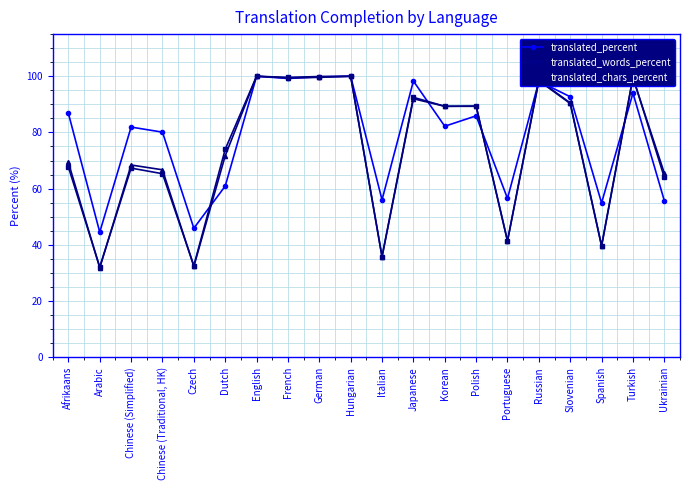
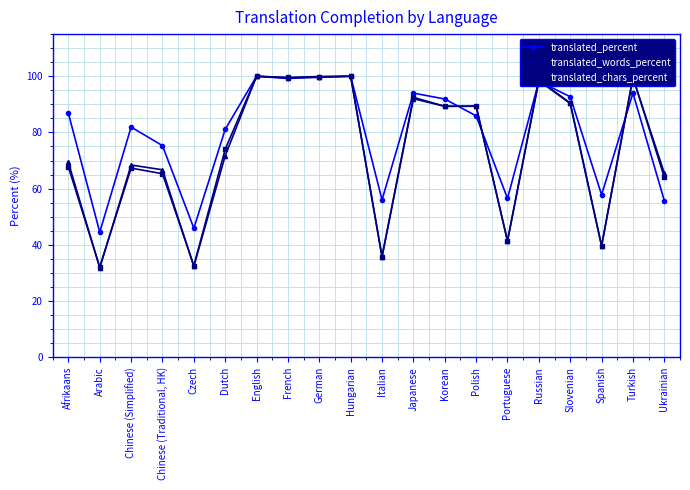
translated_percent, Chinese (Traditional, HK): 80 -> 75
translated_percent, Dutch: 61 -> 81
translated_percent, Japanese: 98 -> 94
translated_percent, Korean: 82 -> 92
translated_percent, Spanish: 55 -> 58
